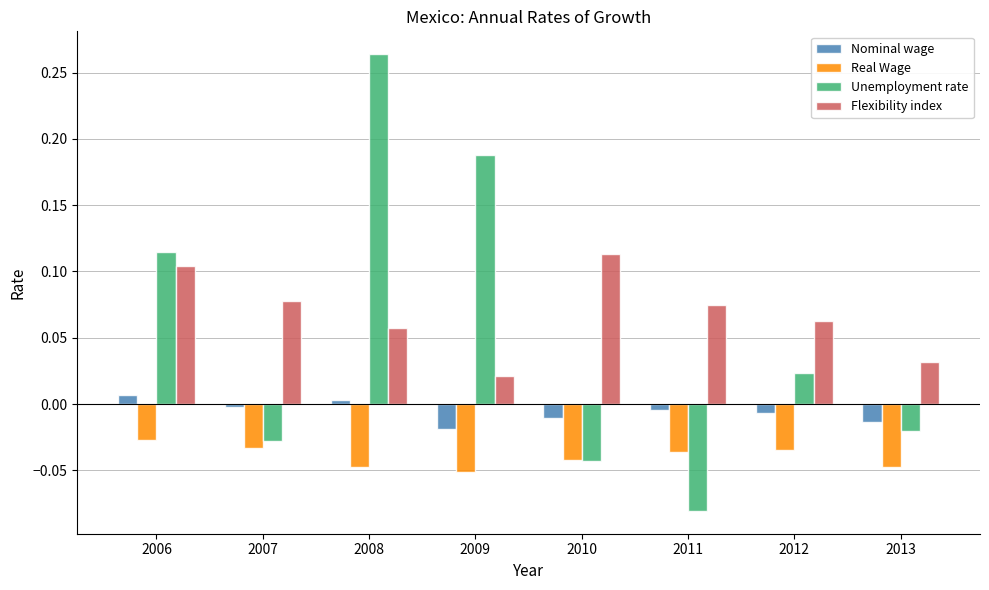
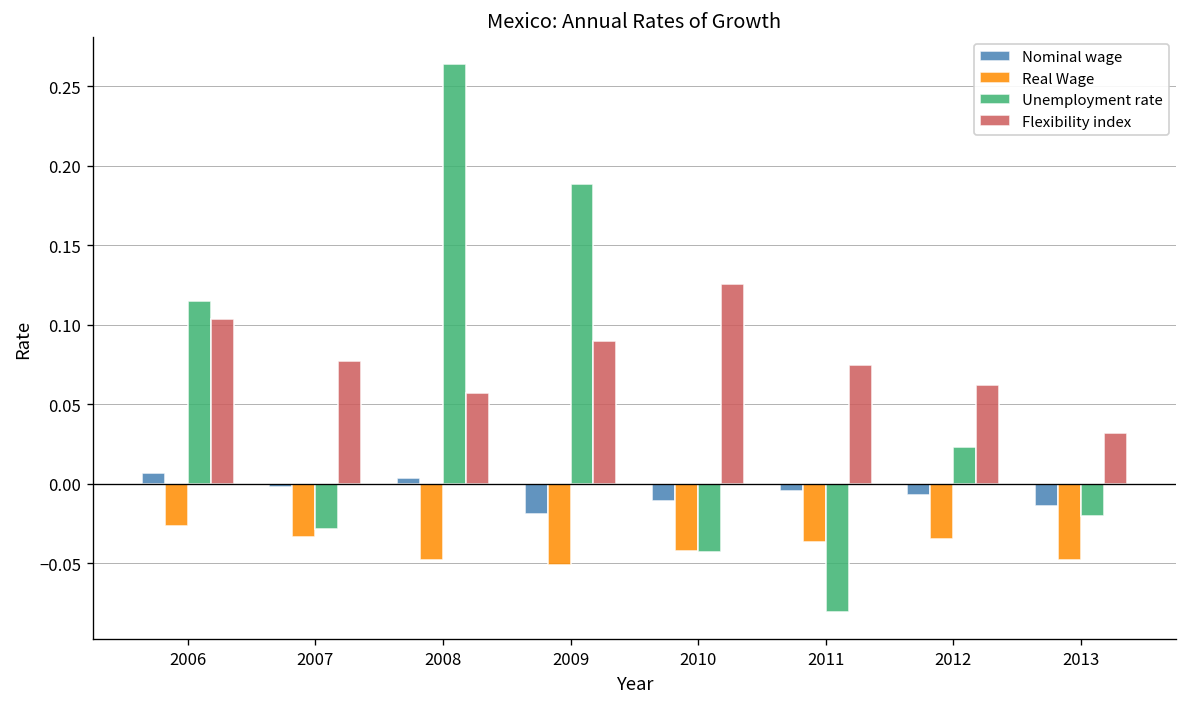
Flexibility index, 2009: 0.021 -> 0.090
Flexibility index, 2010: 0.113 -> 0.126
